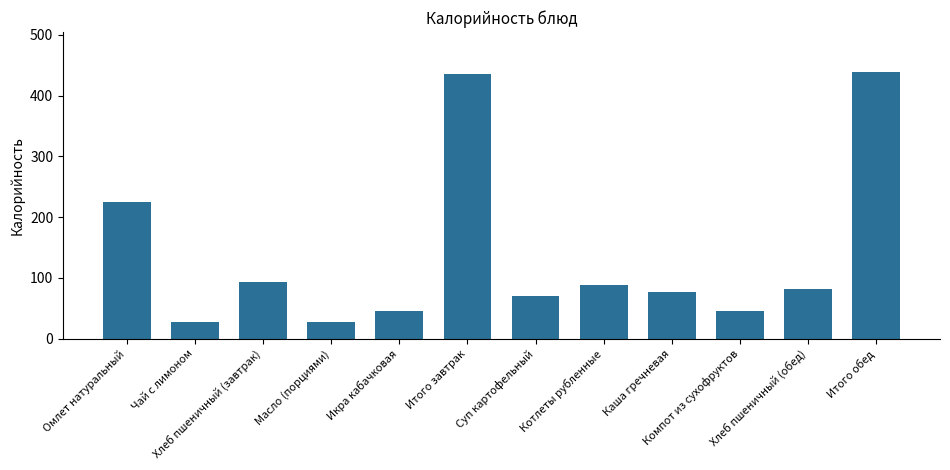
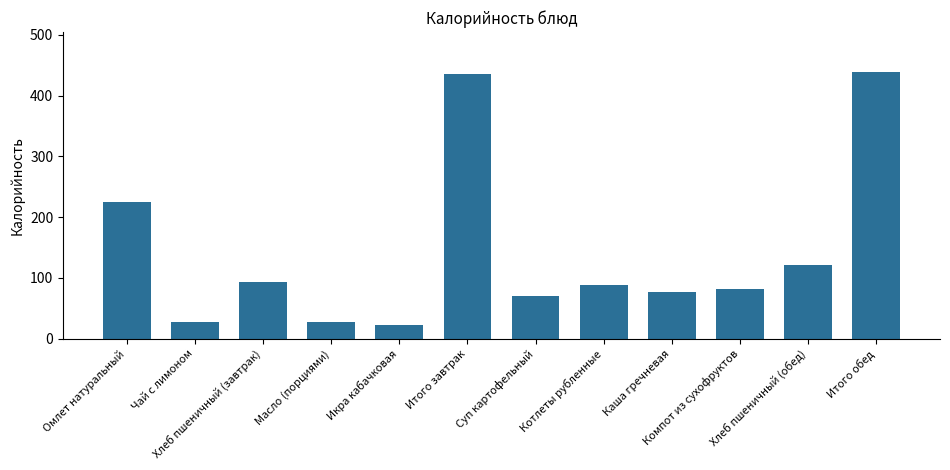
Икра кабачковая: 50 -> 20
Компот из сухофруктов: 50 -> 80
Хлеб пшеничный (обед): 80 -> 120
